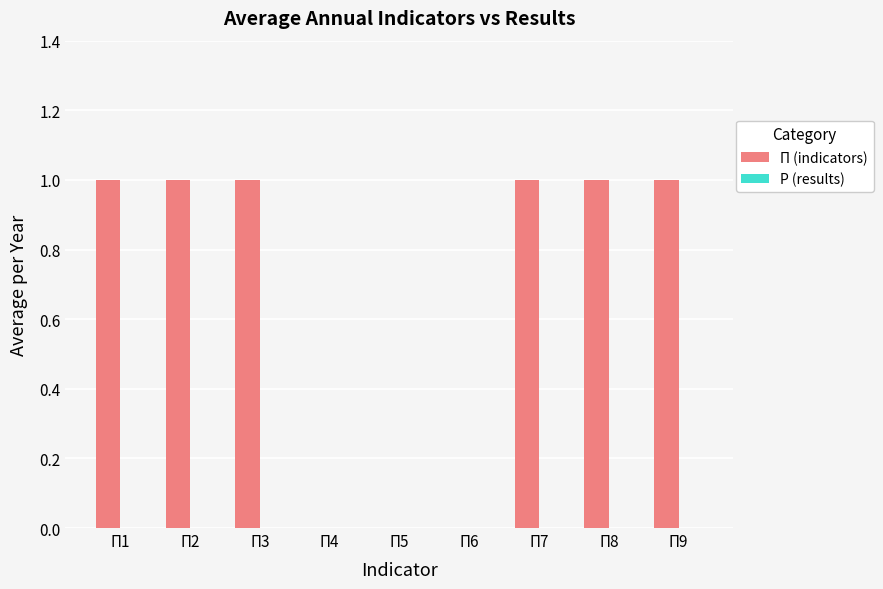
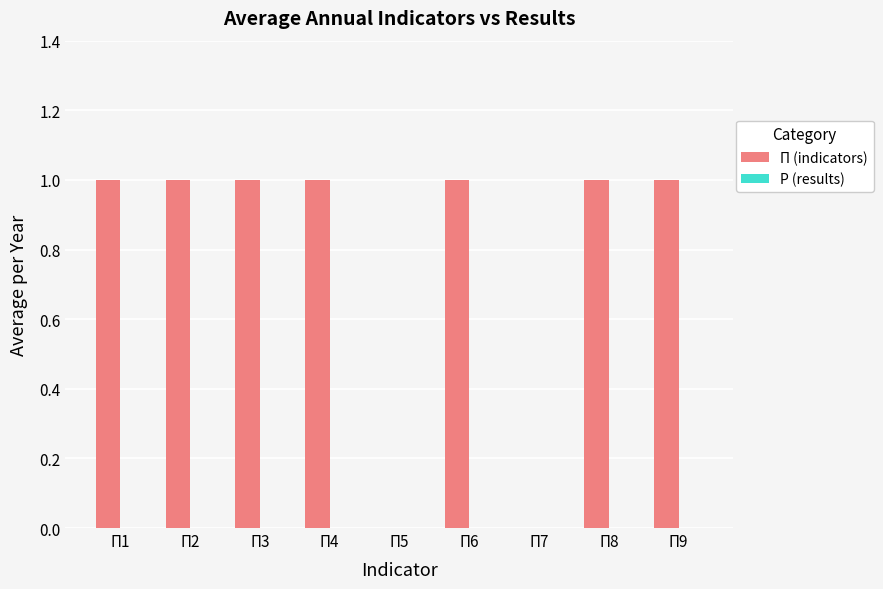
П (indicators), П4: 0 -> 1
П (indicators), П6: 0 -> 1
П (indicators), П7: 1 -> 0
